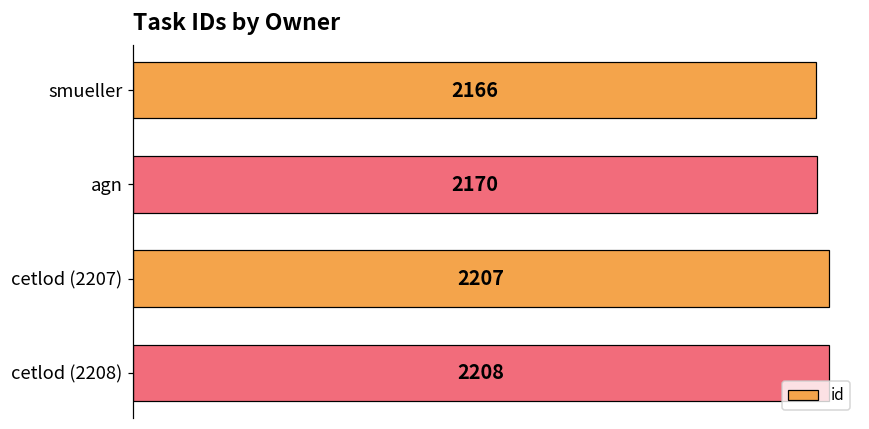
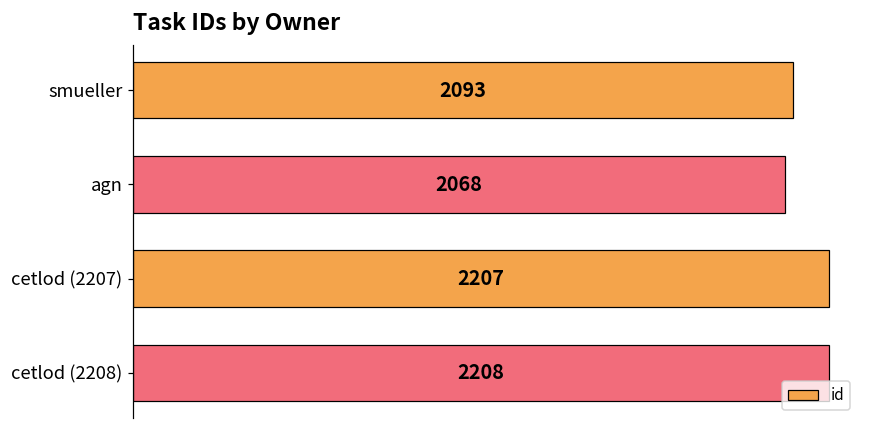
smueller: 2166 -> 2093
agn: 2170 -> 2068
